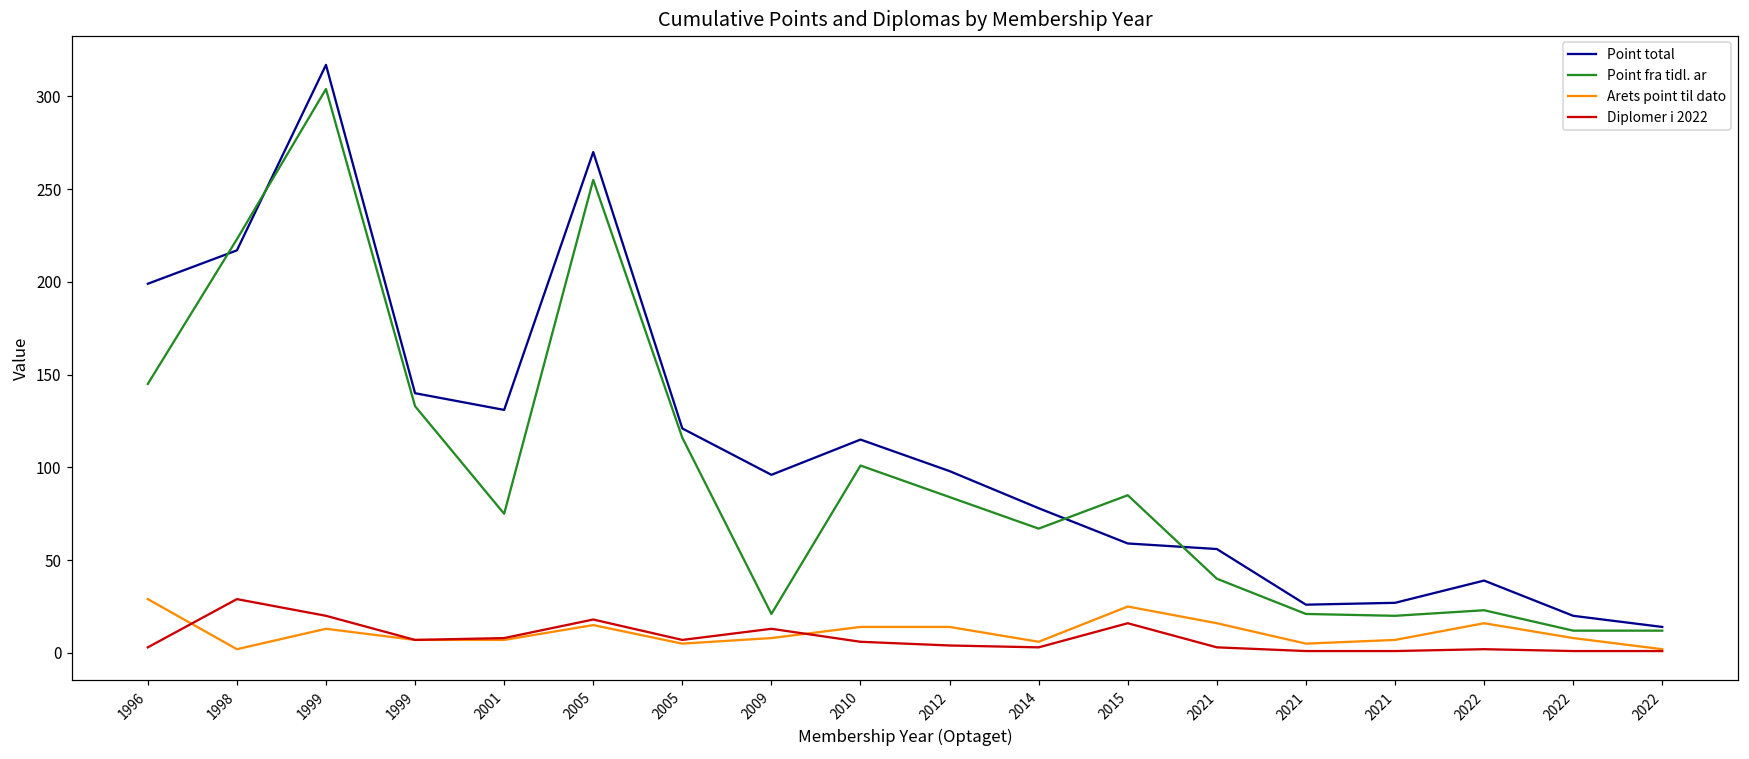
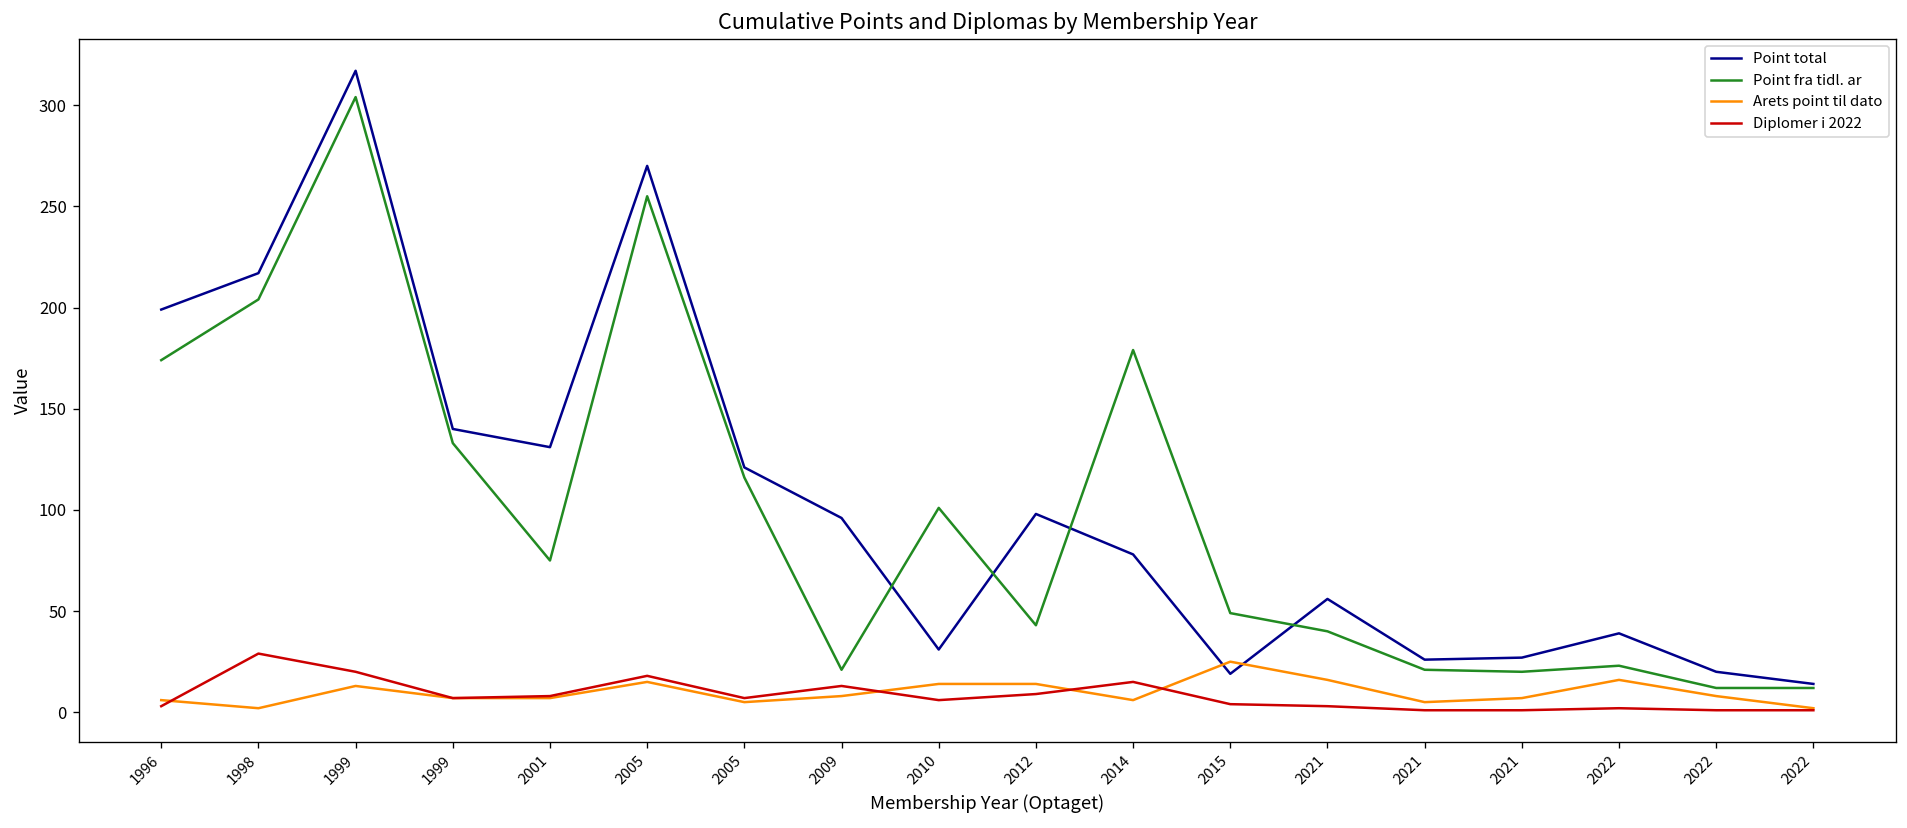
Point fra tidl. ar, 1996: 145 -> 174
Arets point til dato, 1996: 29 -> 6
Point fra tidl. ar, 1998: 223 -> 204
Point total, 2010: 115 -> 31
Point fra tidl. ar, 2012: 84 -> 43
Diplomer i 2022, 2012: 4 -> 9
Point fra tidl. ar, 2014: 67 -> 179
Diplomer i 2022, 2014: 3 -> 15
Point total, 2015: 59 -> 19
Point fra tidl. ar, 2015: 85 -> 49
Diplomer i 2022, 2015: 16 -> 4
